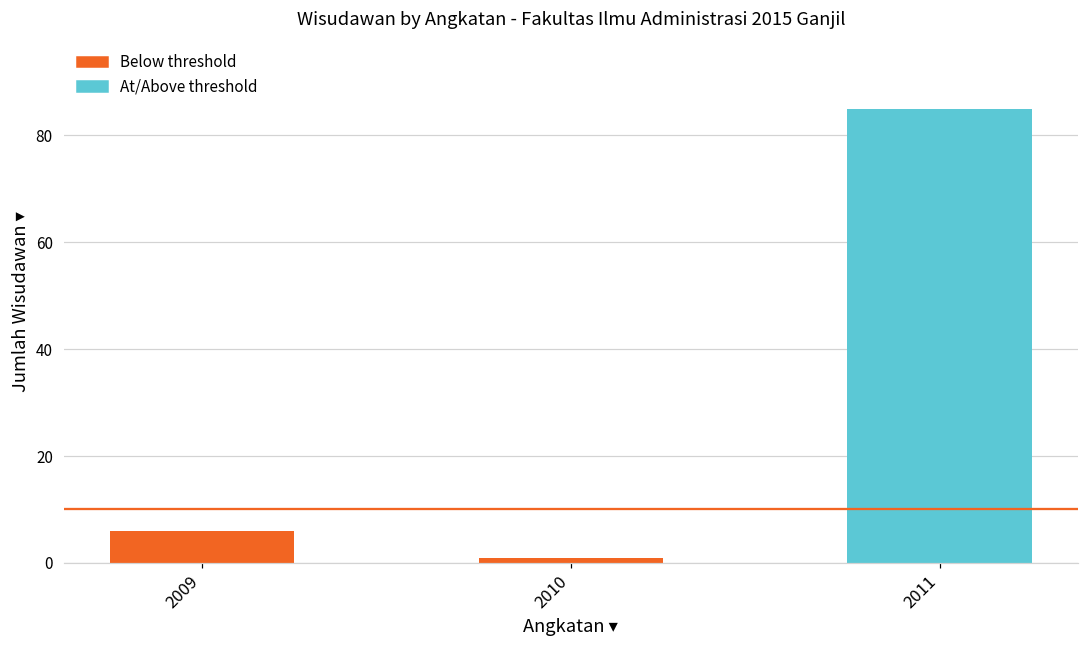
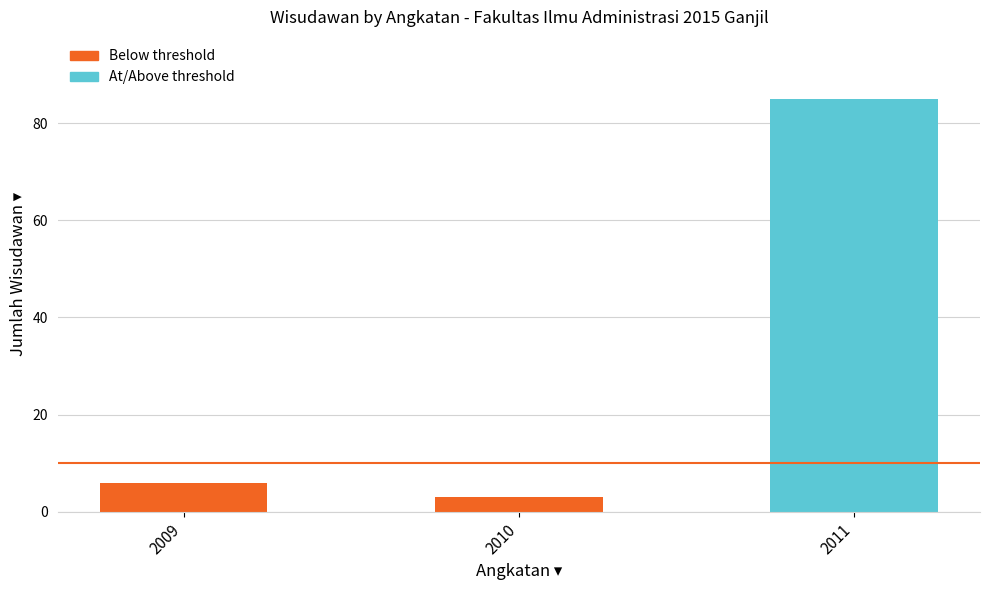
2010: 1 -> 3
